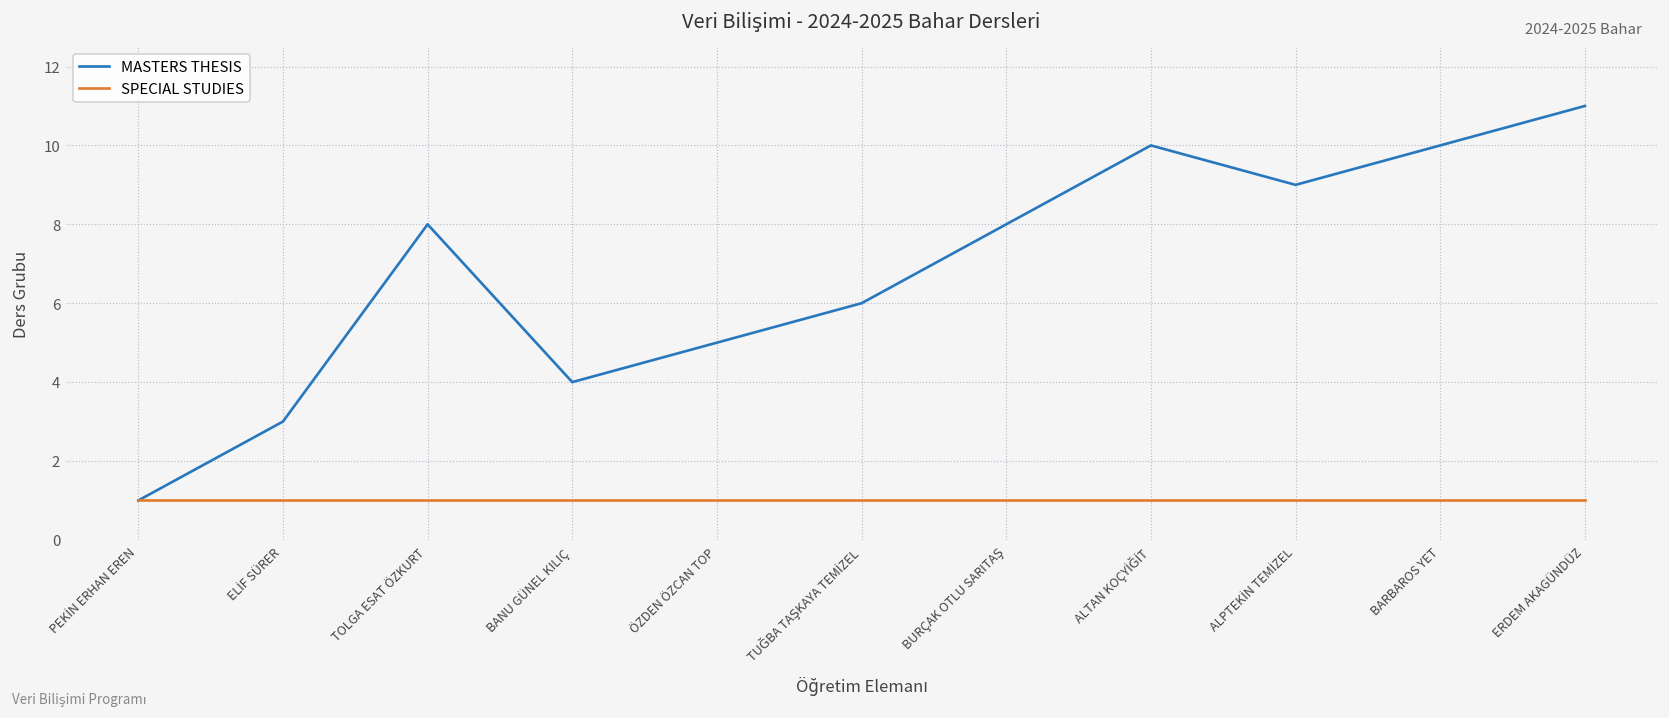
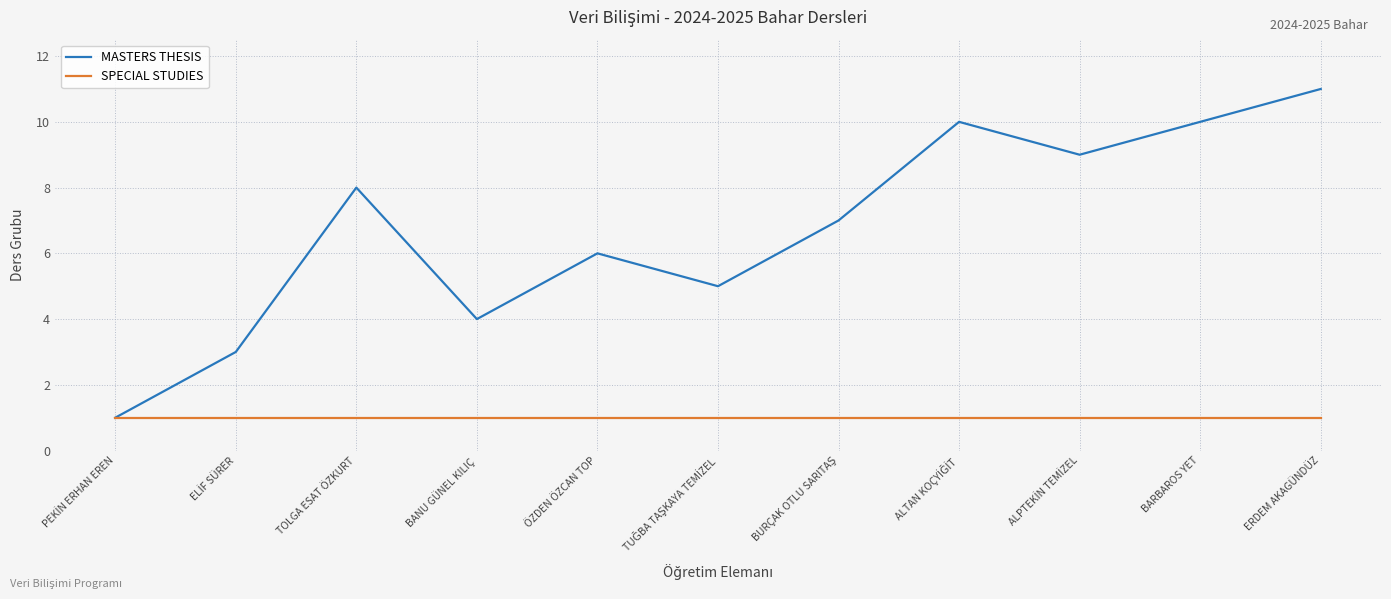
MASTERS THESIS, ÖZDEN ÖZCAN TOP: 5 -> 6
MASTERS THESIS, TUĞBA TAŞKAYA TEMİZEL: 6 -> 5
MASTERS THESIS, BURÇAK OTLU SARITAŞ: 8 -> 7
